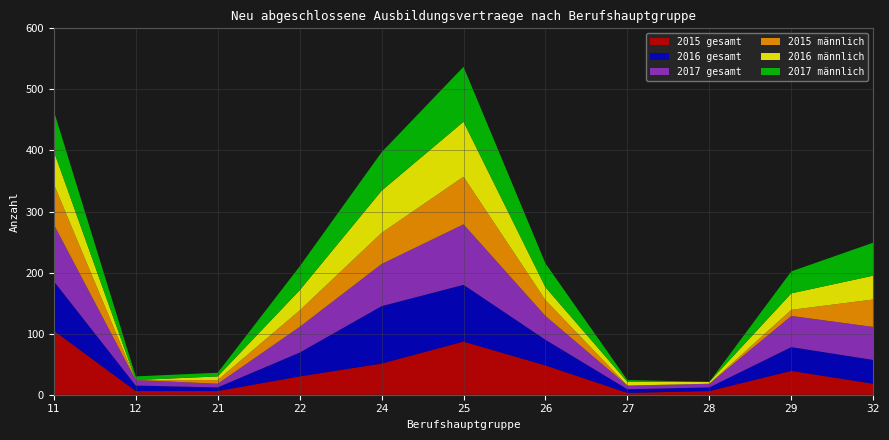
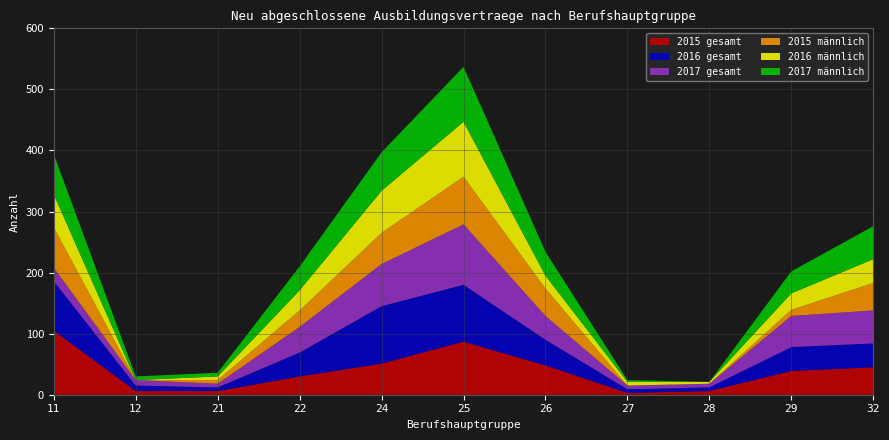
2017 gesamt, 11: 90 -> 20
2015 männlich, 26: 30 -> 50
2015 gesamt, 32: 20 -> 50
